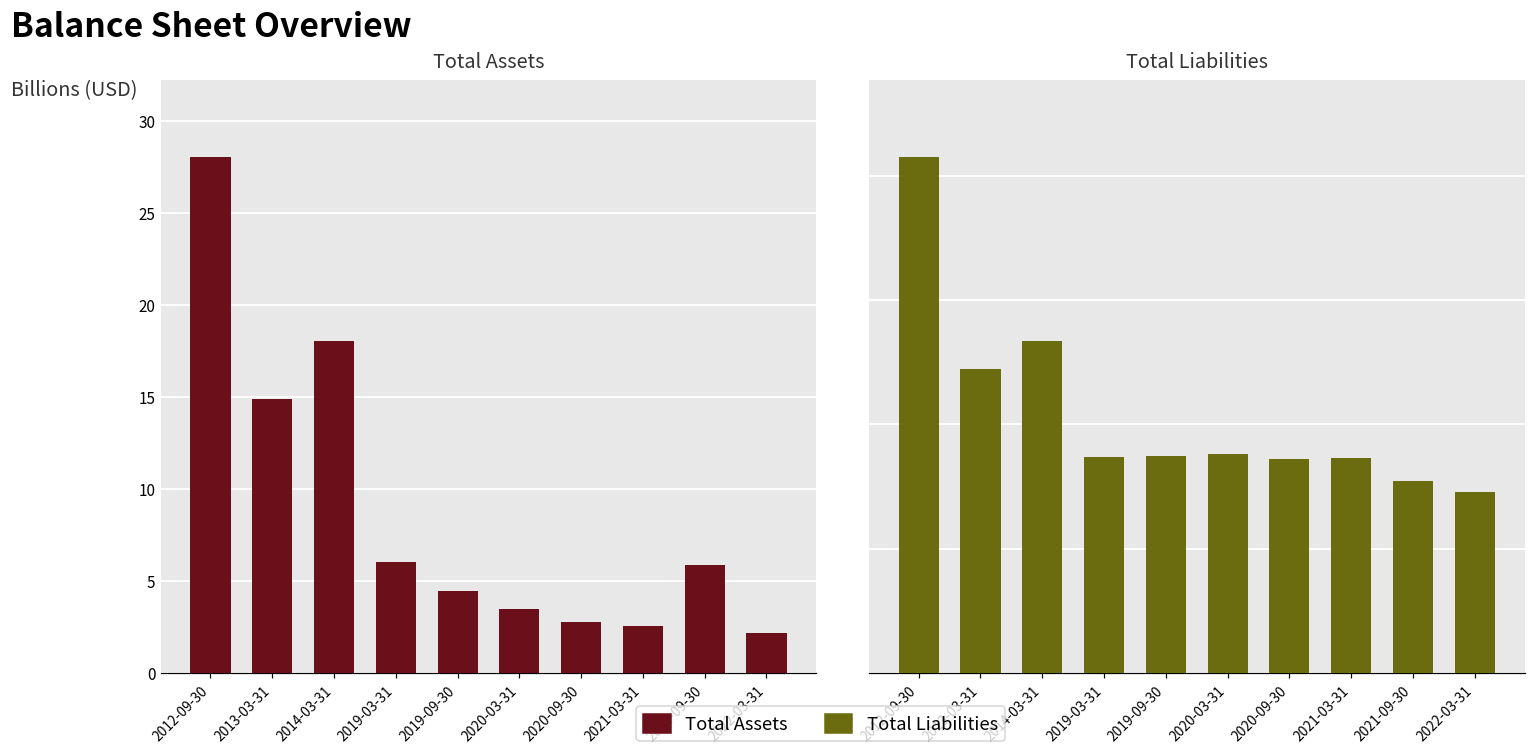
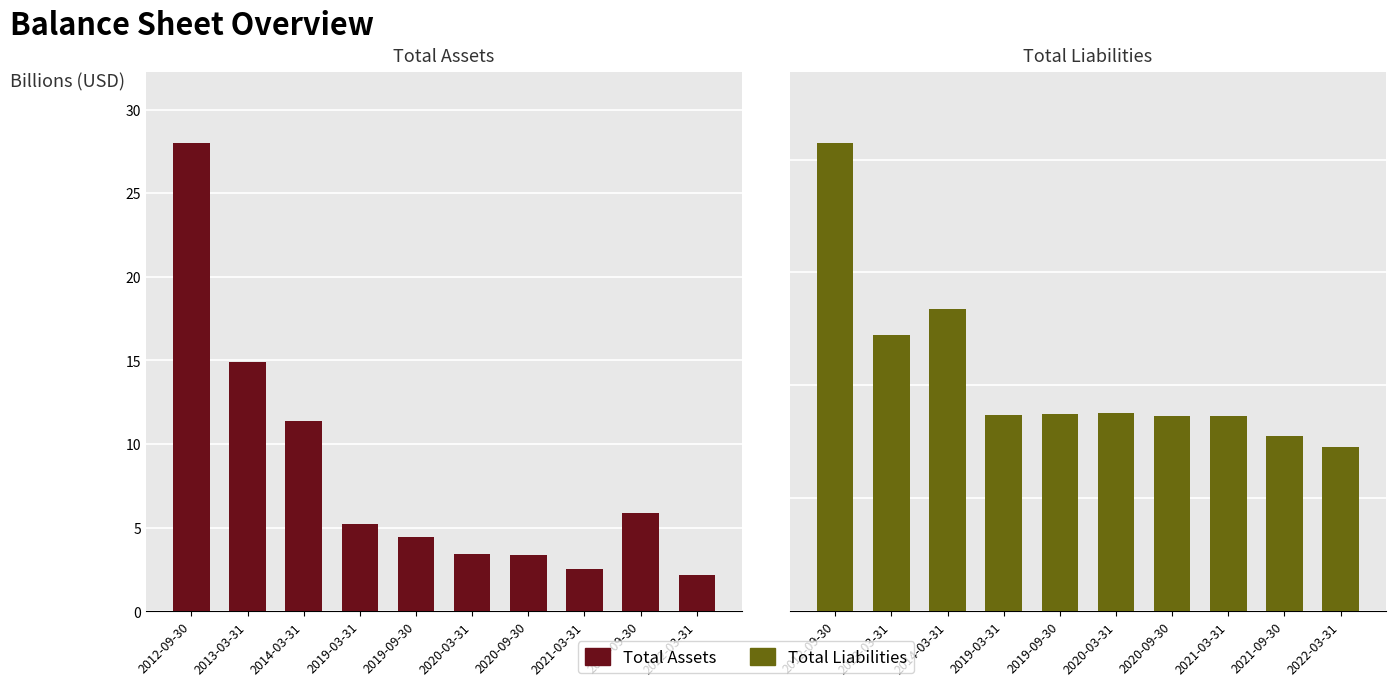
Total Assets, 2014-03-31: 18.0 -> 11.4
Total Assets, 2019-03-31: 6.1 -> 5.2
Total Assets, 2020-09-30: 2.8 -> 3.4
